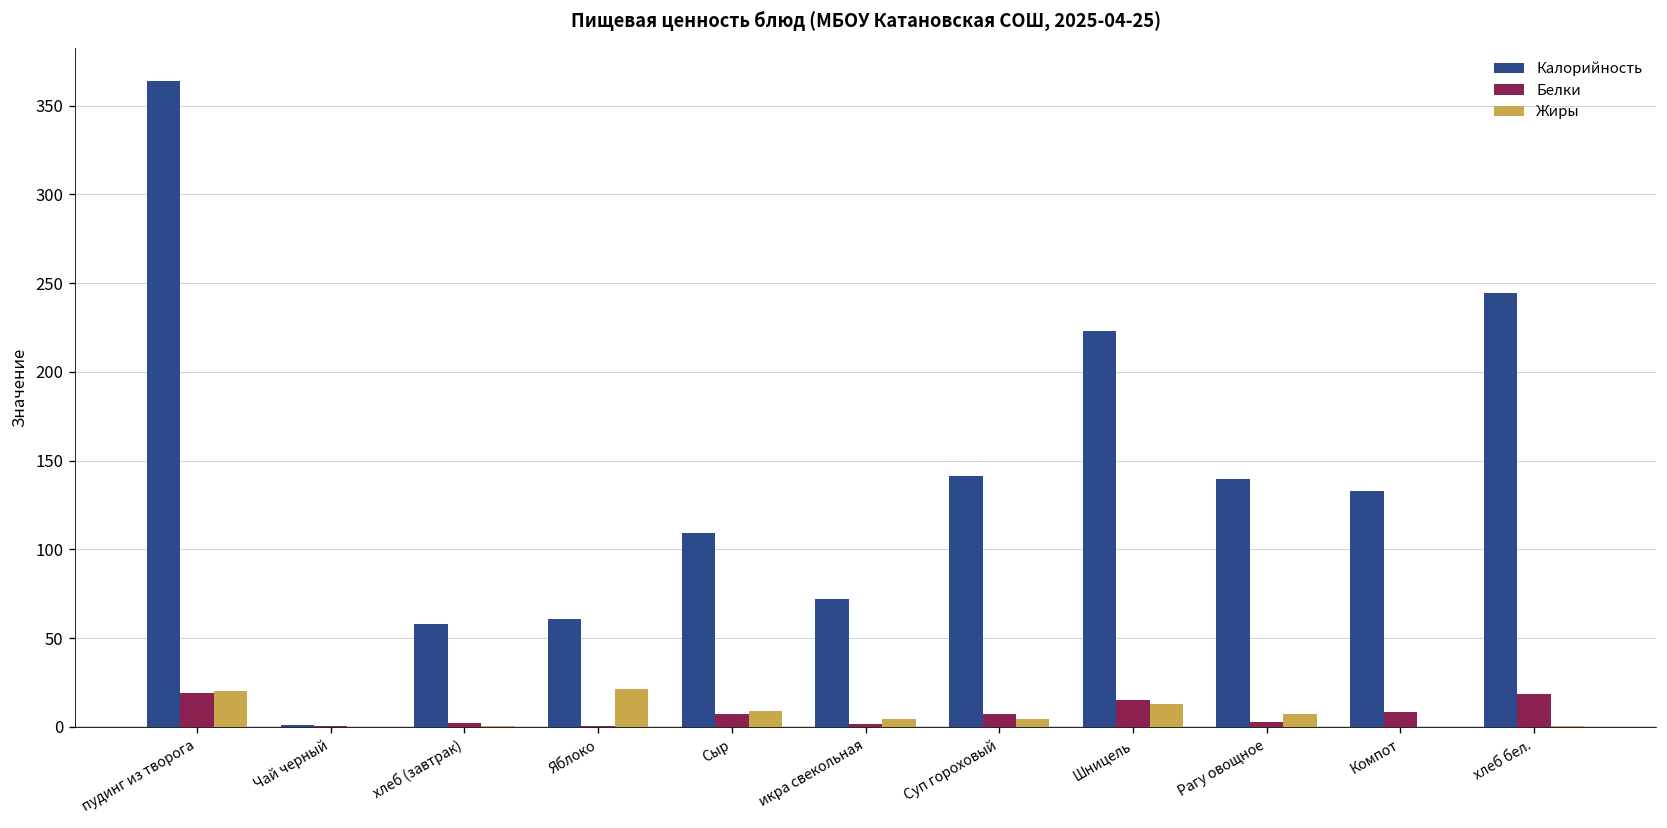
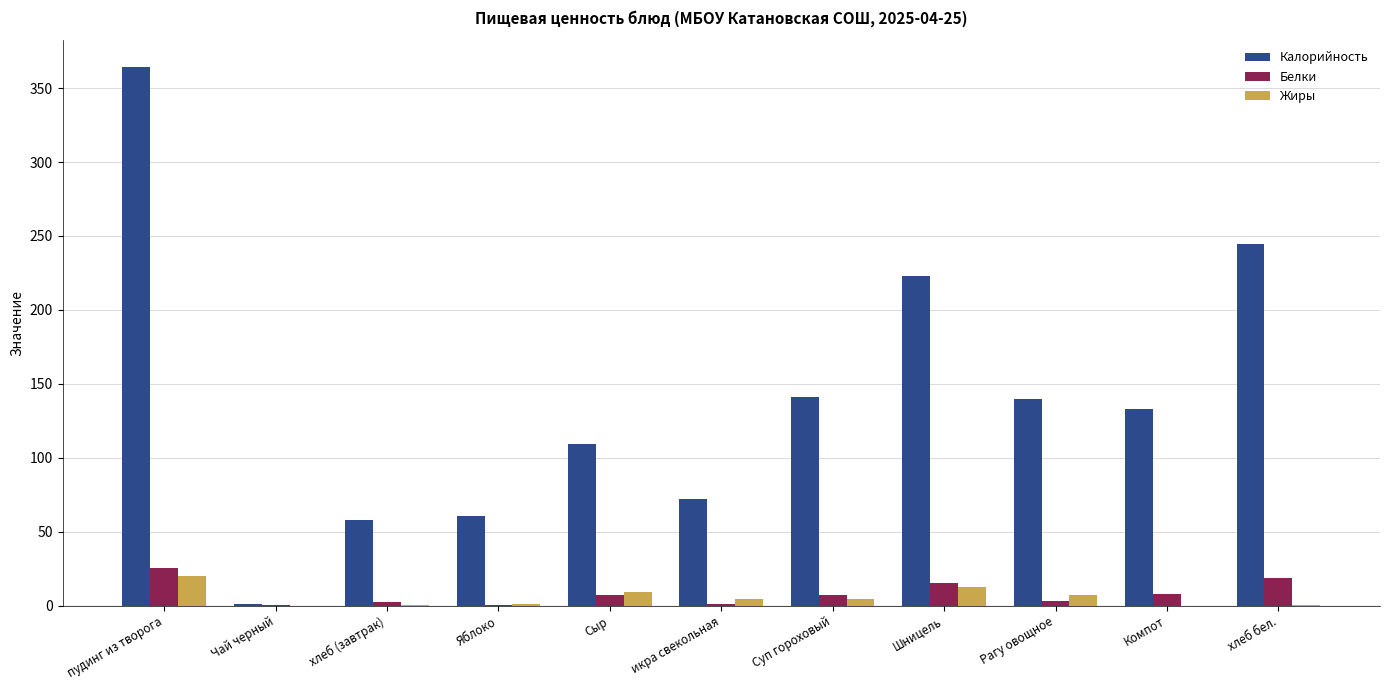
Белки, пудинг из творога: 19 -> 25
Жиры, Яблоко: 22 -> 1
